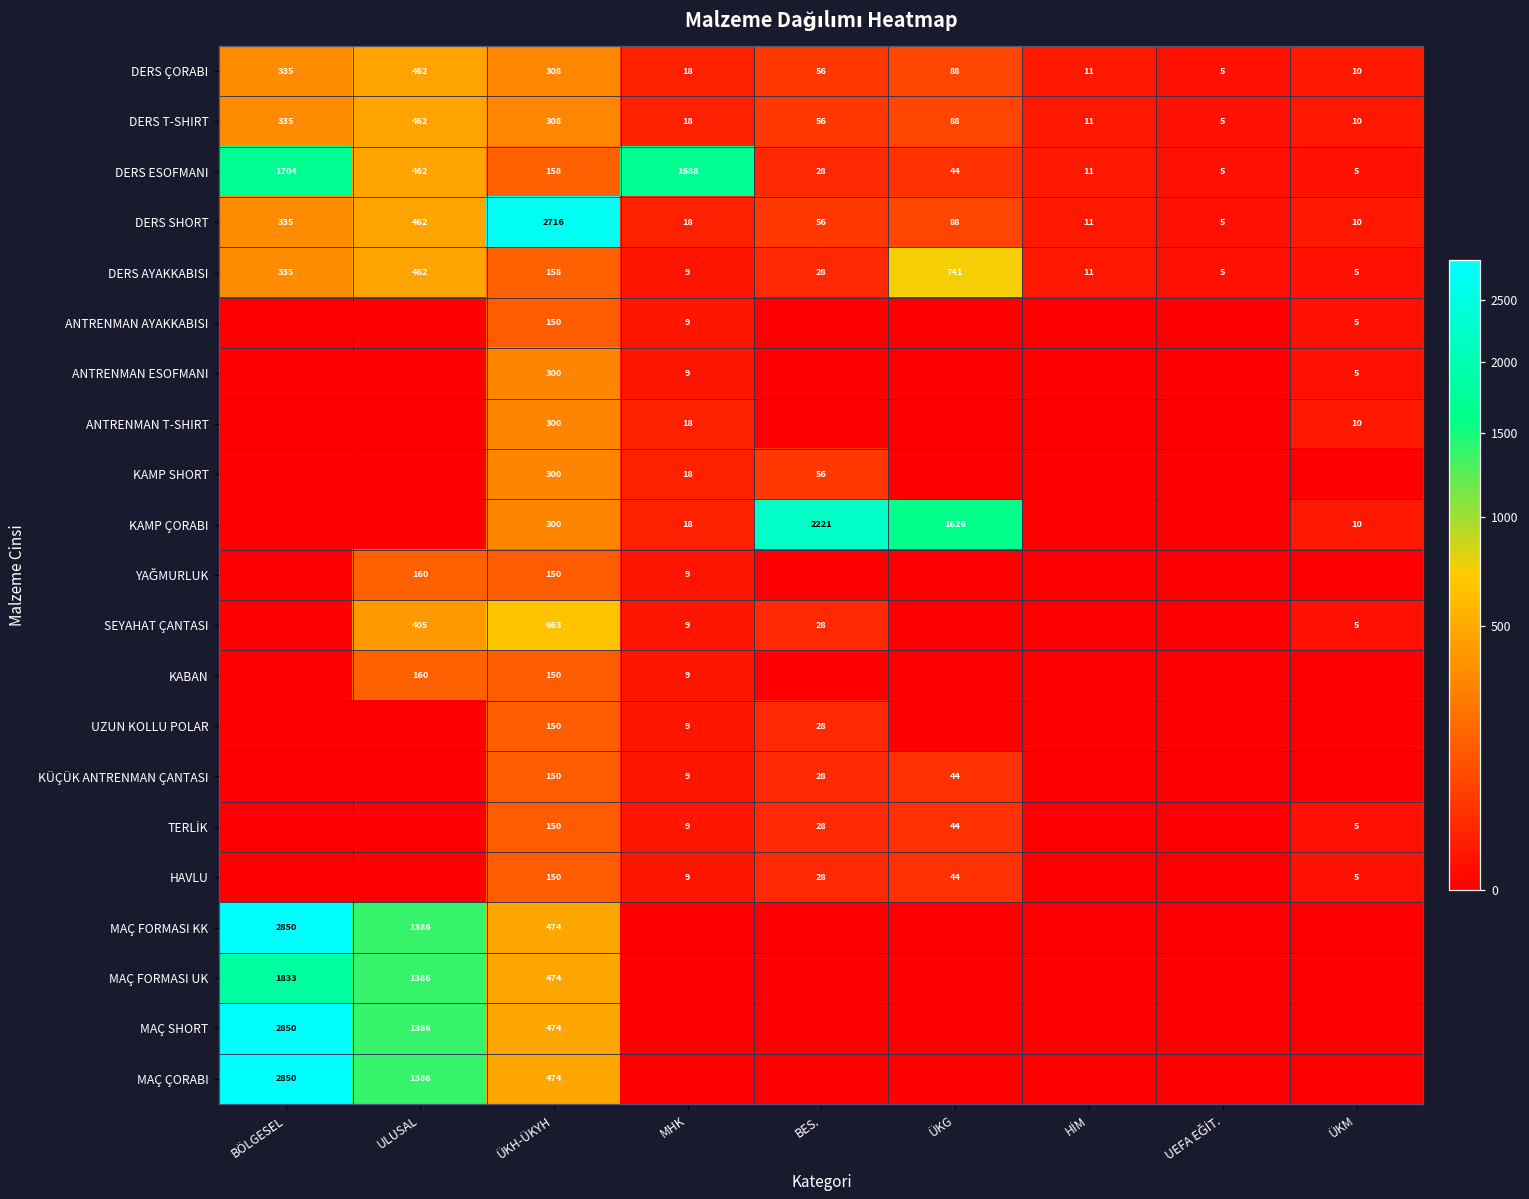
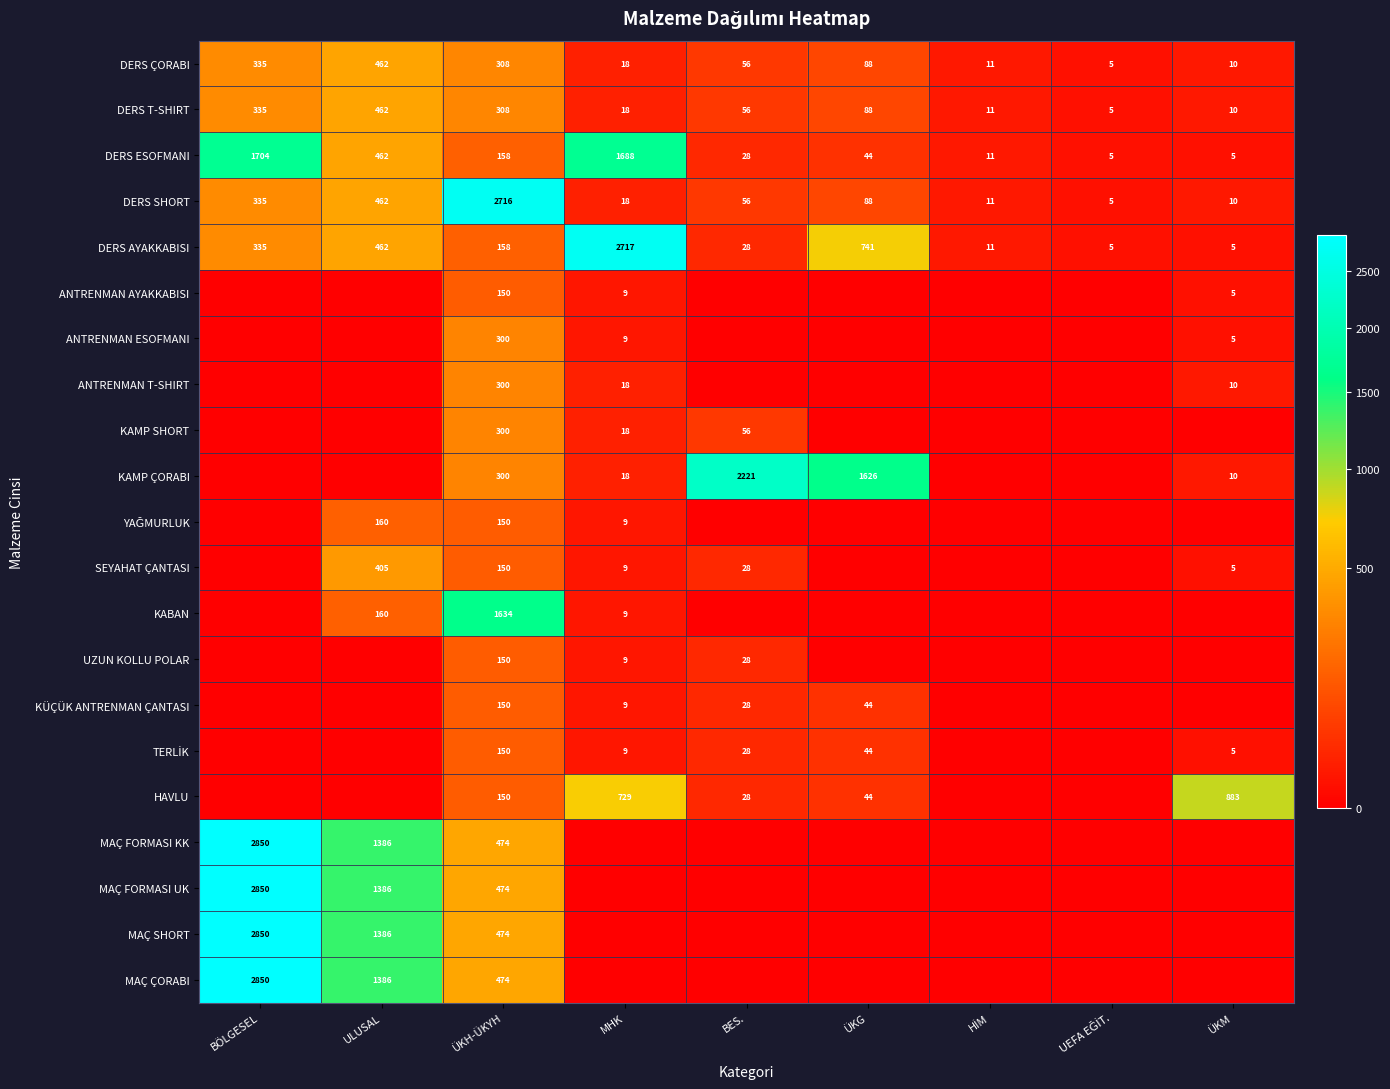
DERS AYAKKABISI, MHK: 9 -> 2717
SEYAHAT ÇANTASI, ÜKH-ÜKYH: 663 -> 150
KABAN, ÜKH-ÜKYH: 150 -> 1634
HAVLU, MHK: 9 -> 729
HAVLU, ÜKM: 5 -> 883
MAÇ FORMASI UK, BÖLGESEL: 1833 -> 2850
